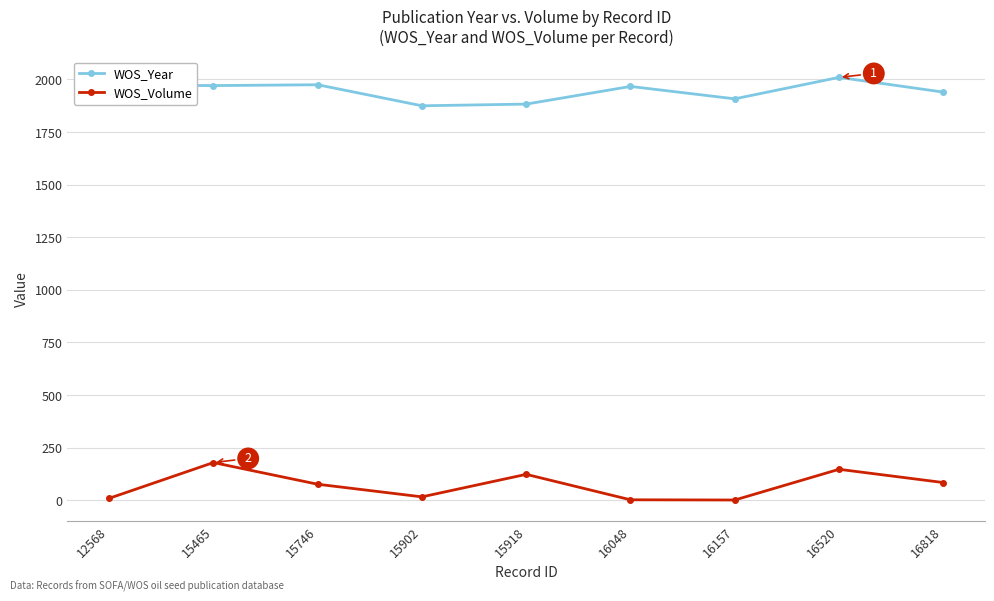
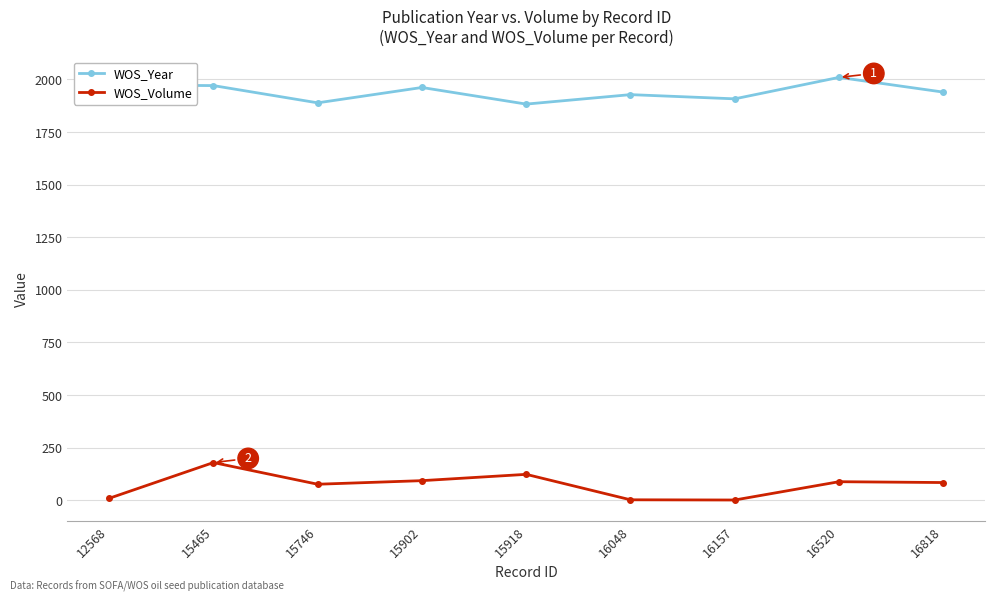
WOS_Year, 15746: 1980 -> 1890
WOS_Year, 15902: 1880 -> 1960
WOS_Volume, 15902: 20 -> 90
WOS_Year, 16048: 1970 -> 1930
WOS_Volume, 16520: 150 -> 90
